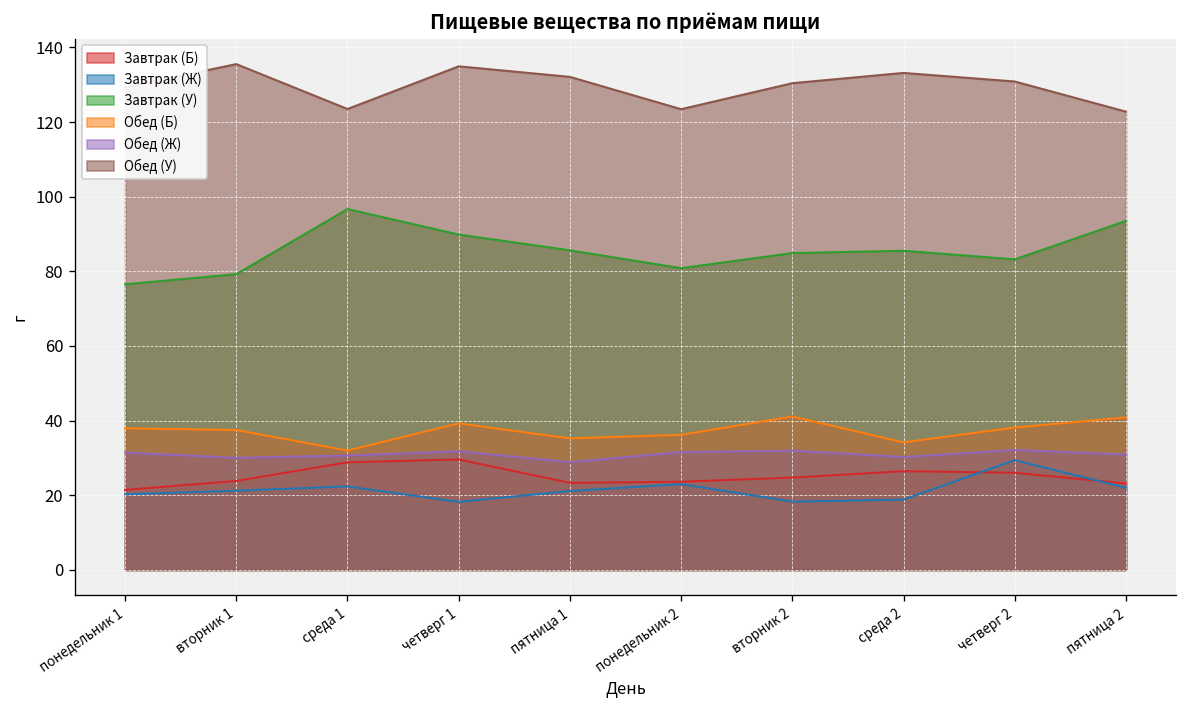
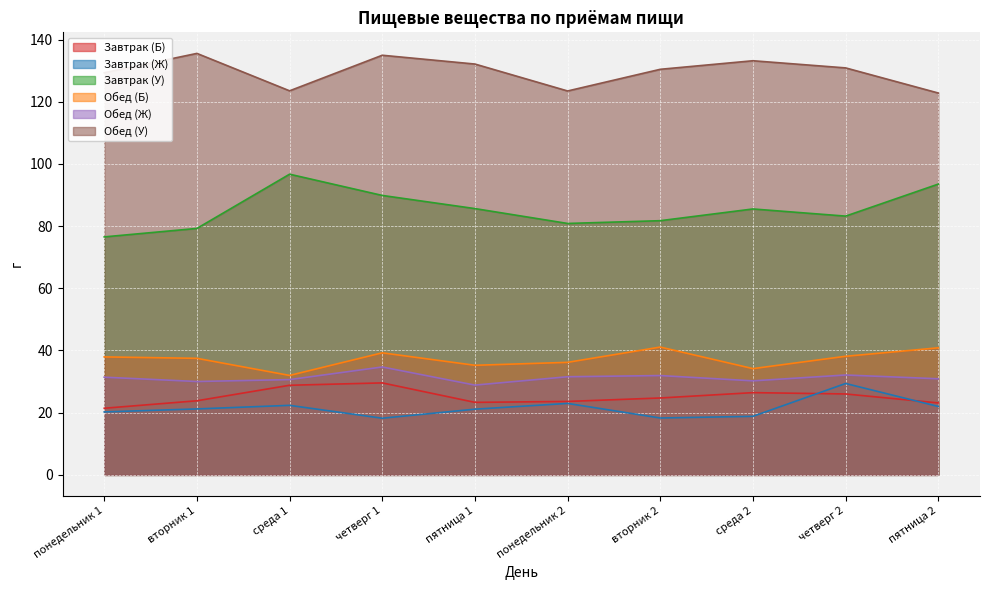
Обед (Ж), четверг 1: 32 -> 35
Завтрак (У), вторник 2: 85 -> 82
